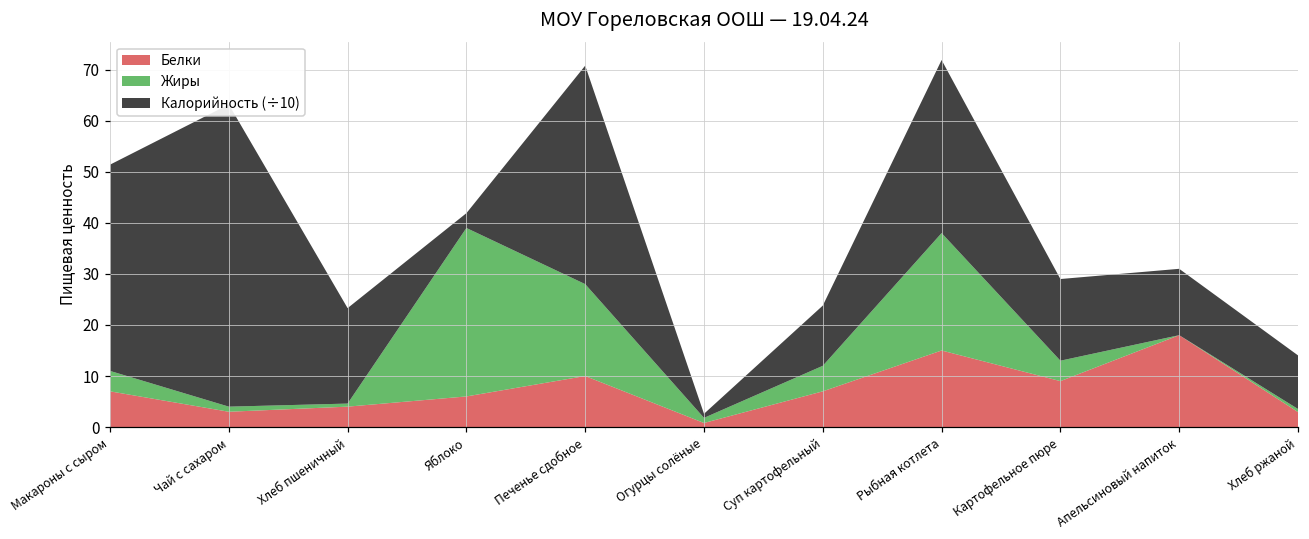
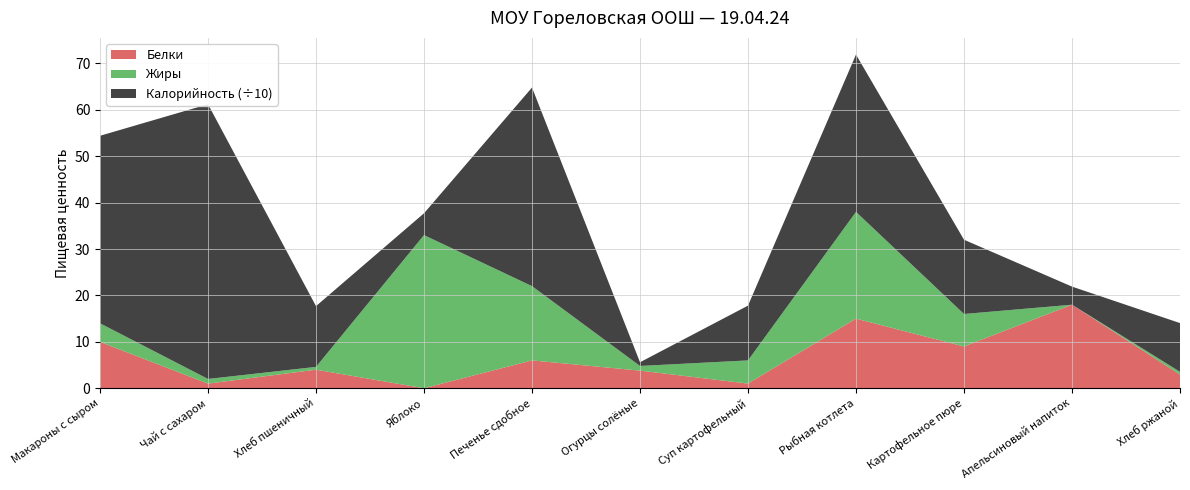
Белки, Макароны с сыром: 7 -> 10
Белки, Чай с сахаром: 3 -> 1
Калорийность (÷10), Хлеб пшеничный: 19 -> 13
Белки, Яблоко: 6 -> 0
Калорийность (÷10), Яблоко: 3 -> 5
Белки, Печенье сдобное: 10 -> 6
Жиры, Печенье сдобное: 18 -> 16
Белки, Огурцы солёные: 1 -> 4
Белки, Суп картофельный: 7 -> 1
Жиры, Картофельное пюре: 4 -> 7
Калорийность (÷10), Апельсиновый напиток: 13 -> 4
